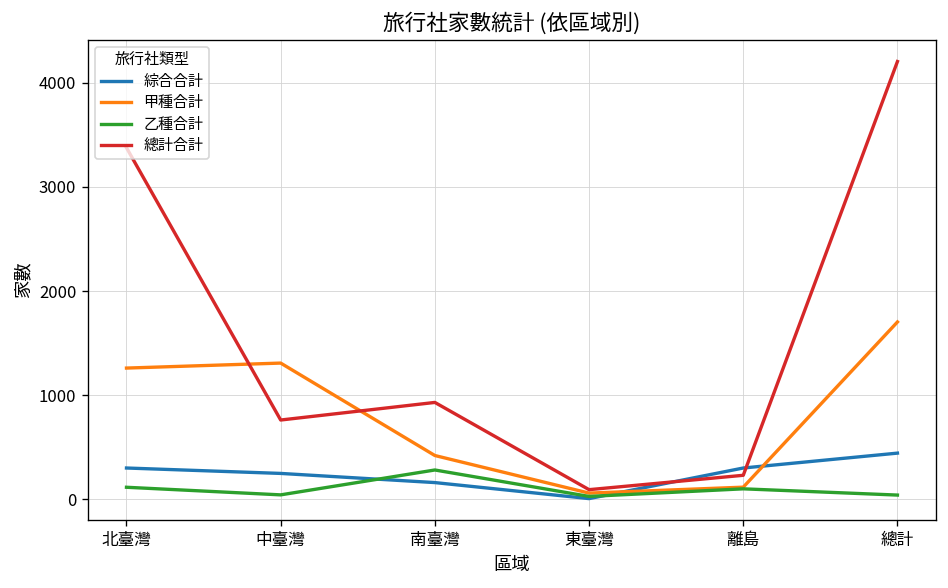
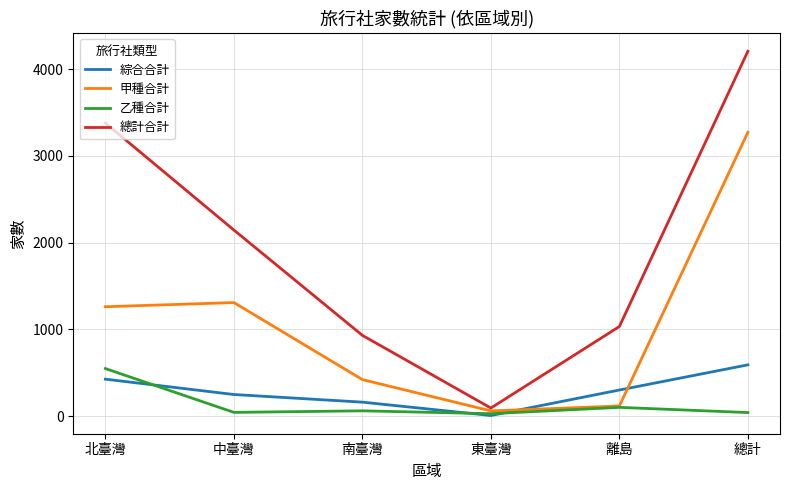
綜合合計, 北臺灣: 300 -> 400
乙種合計, 北臺灣: 100 -> 500
總計合計, 中臺灣: 800 -> 2100
乙種合計, 南臺灣: 300 -> 100
總計合計, 離島: 200 -> 1000
綜合合計, 總計: 400 -> 600
甲種合計, 總計: 1700 -> 3300
